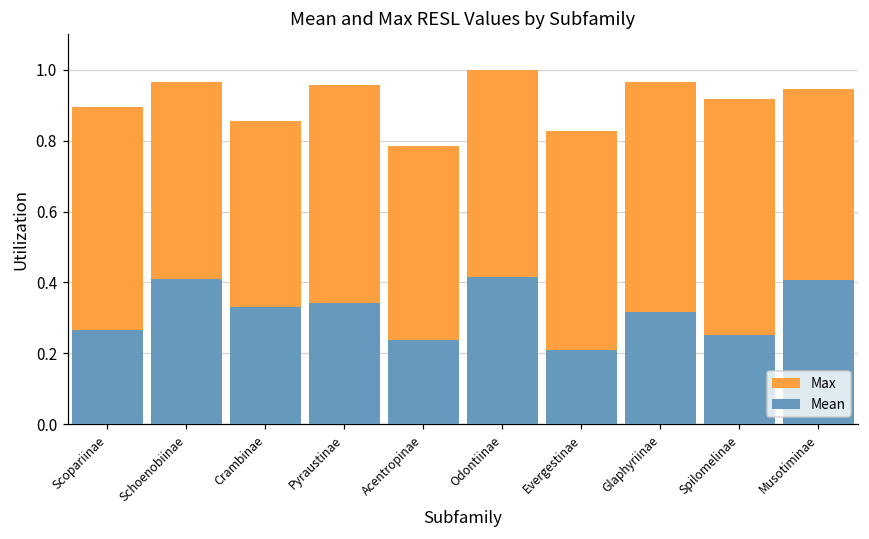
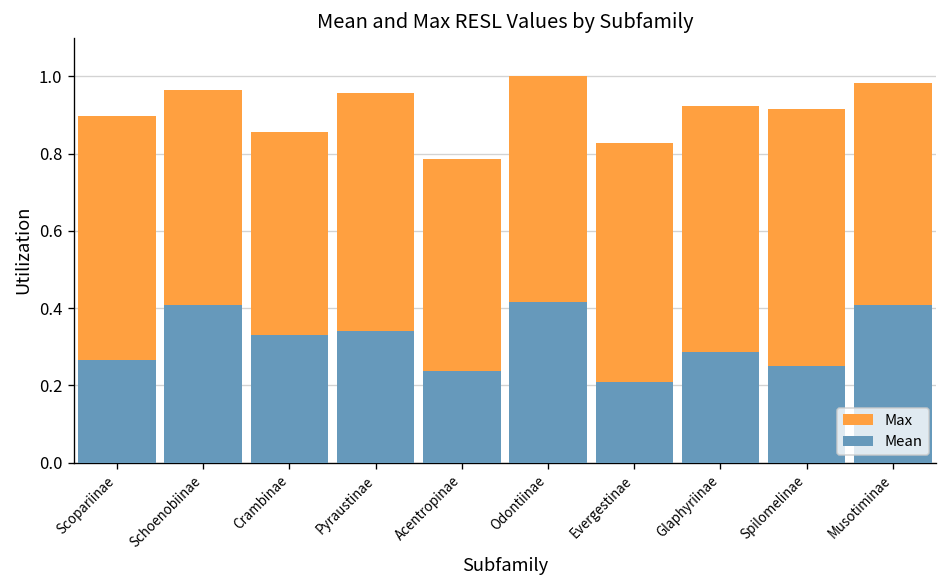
Max, Glaphyriinae: 0.97 -> 0.92
Mean, Glaphyriinae: 0.32 -> 0.29
Max, Musotiminae: 0.95 -> 0.98
